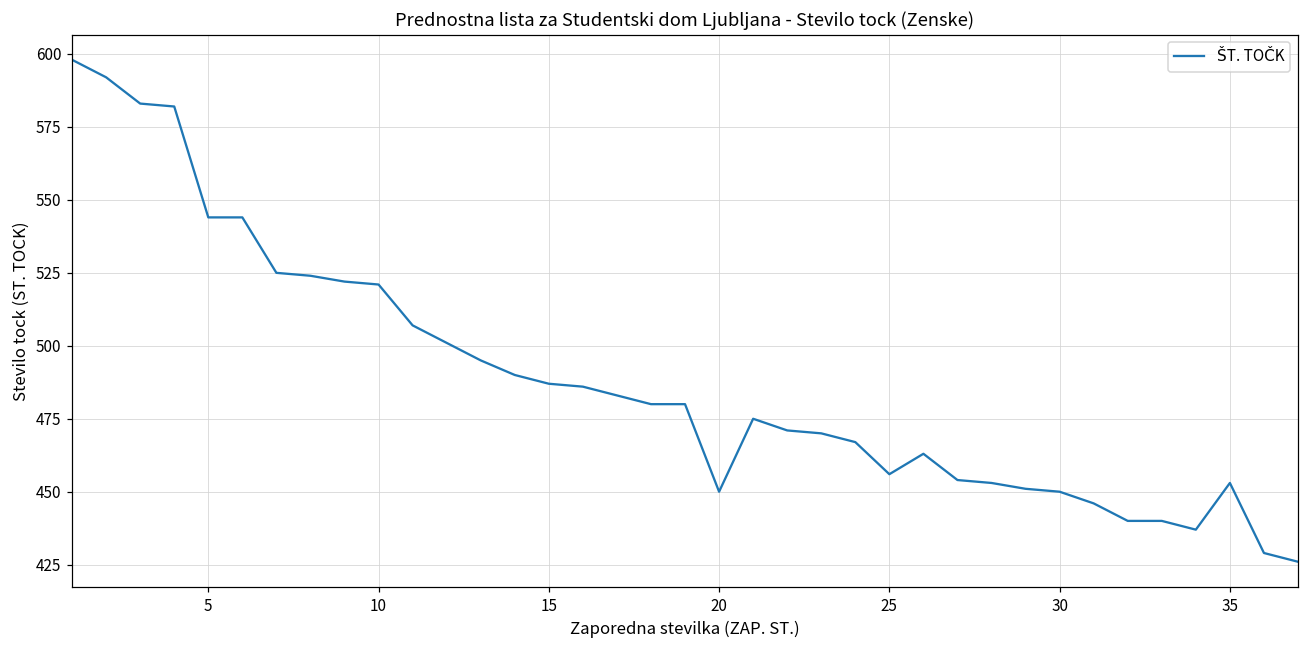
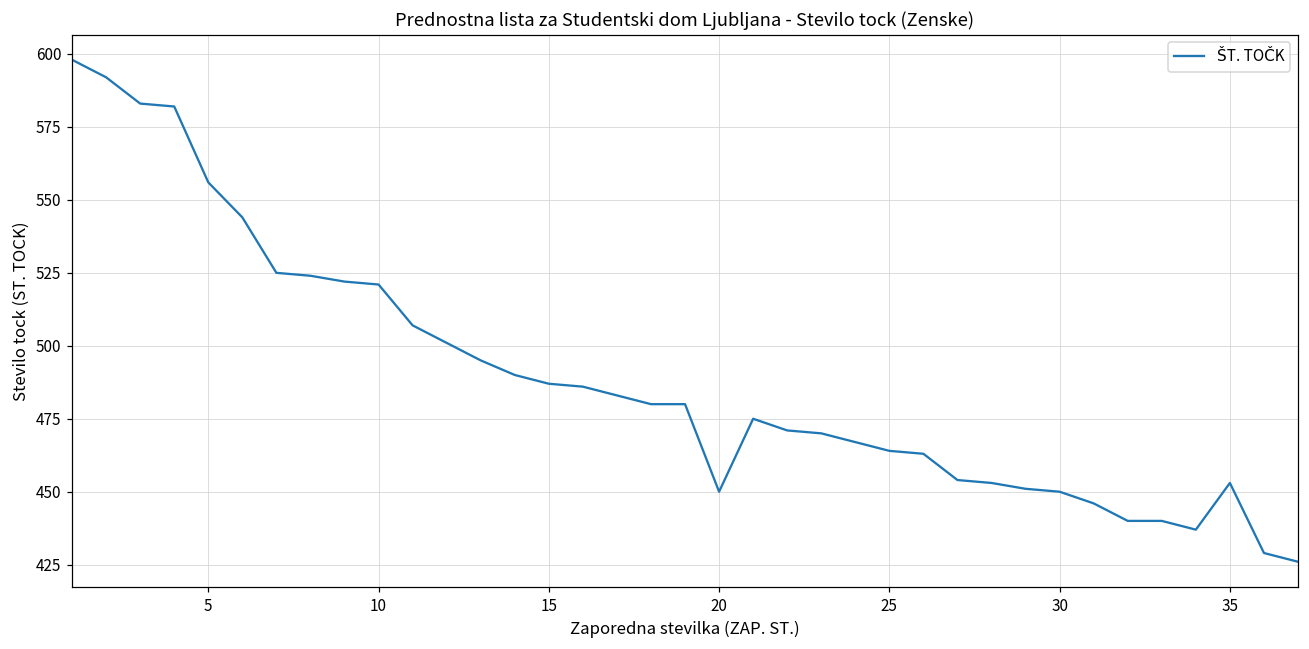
5: 544 -> 556
25: 456 -> 464
